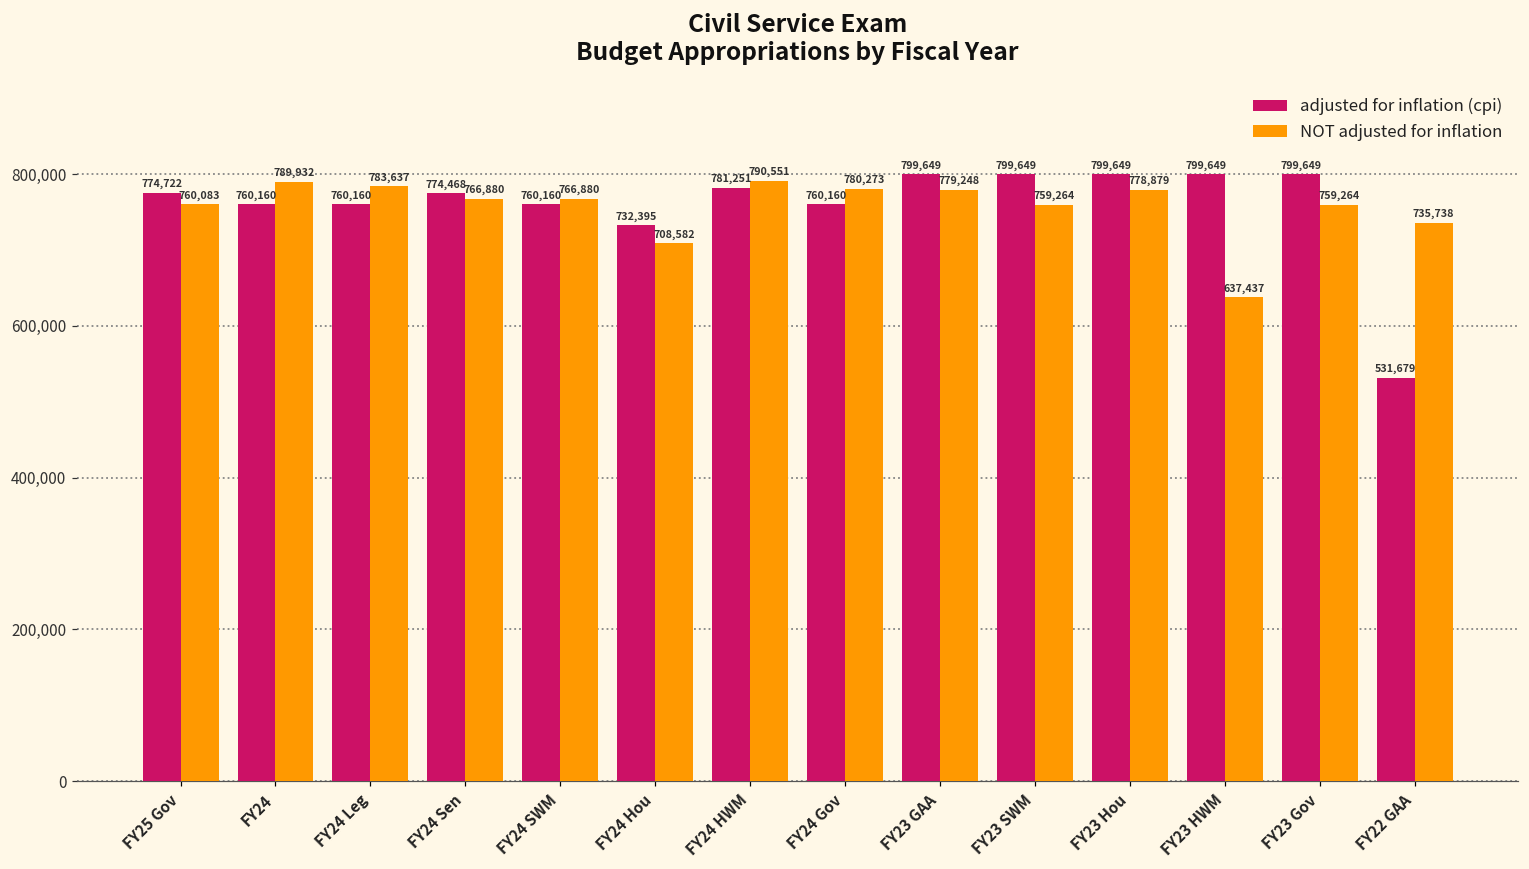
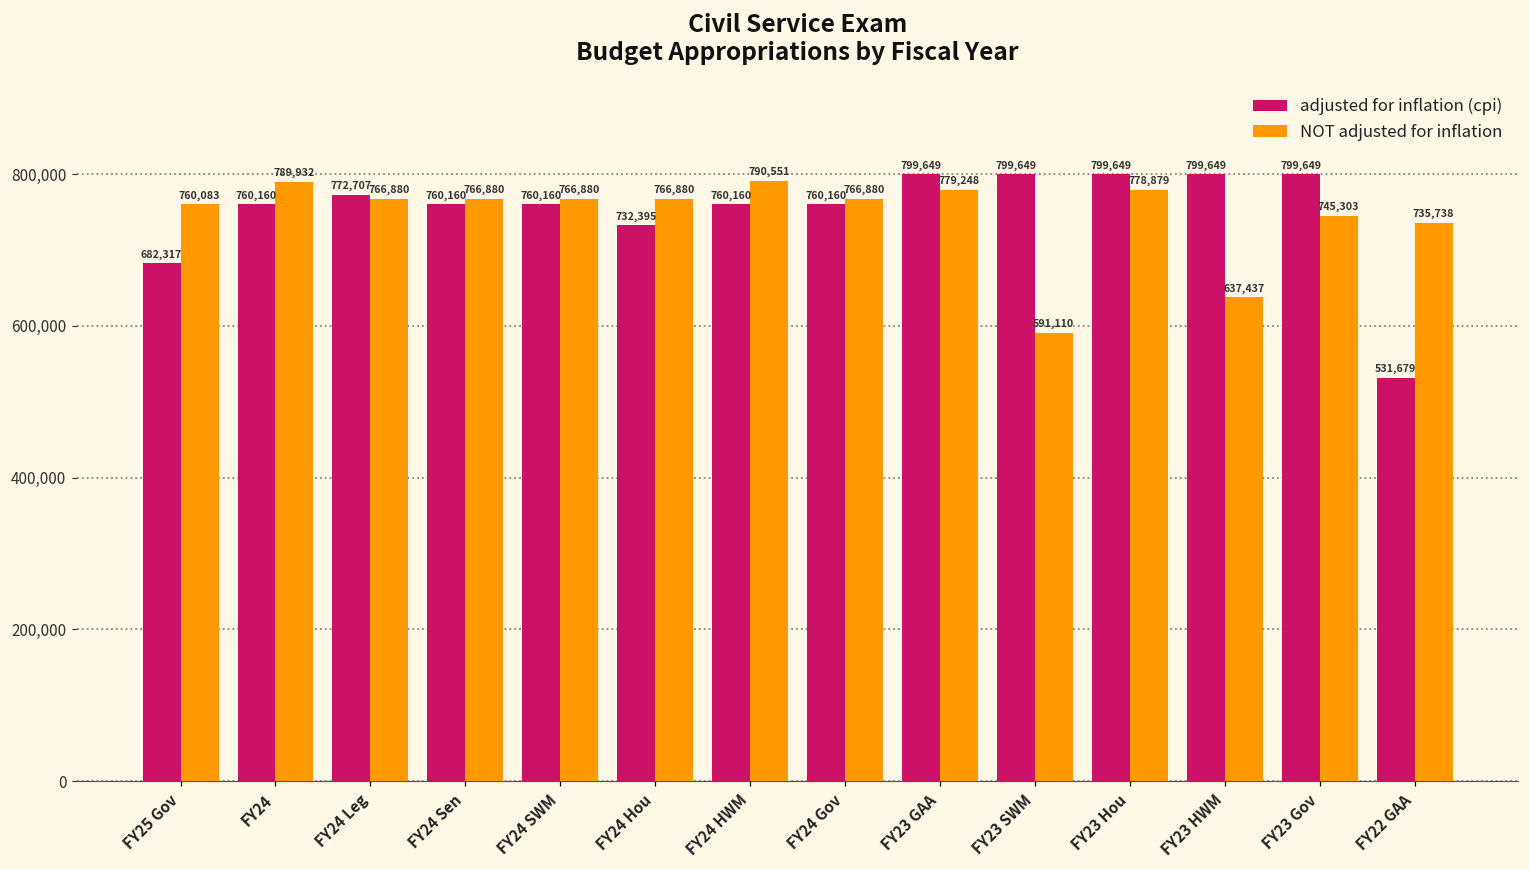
adjusted for inflation (cpi), FY25 Gov: 774,722 -> 682,317
adjusted for inflation (cpi), FY24 Leg: 760,160 -> 772,707
NOT adjusted for inflation, FY24 Leg: 783,637 -> 766,880
adjusted for inflation (cpi), FY24 Sen: 774,468 -> 760,160
NOT adjusted for inflation, FY24 Hou: 708,582 -> 766,880
adjusted for inflation (cpi), FY24 HWM: 781,251 -> 760,160
NOT adjusted for inflation, FY24 Gov: 780,273 -> 766,880
NOT adjusted for inflation, FY23 SWM: 759,264 -> 591,110
NOT adjusted for inflation, FY23 Gov: 759,264 -> 745,303
